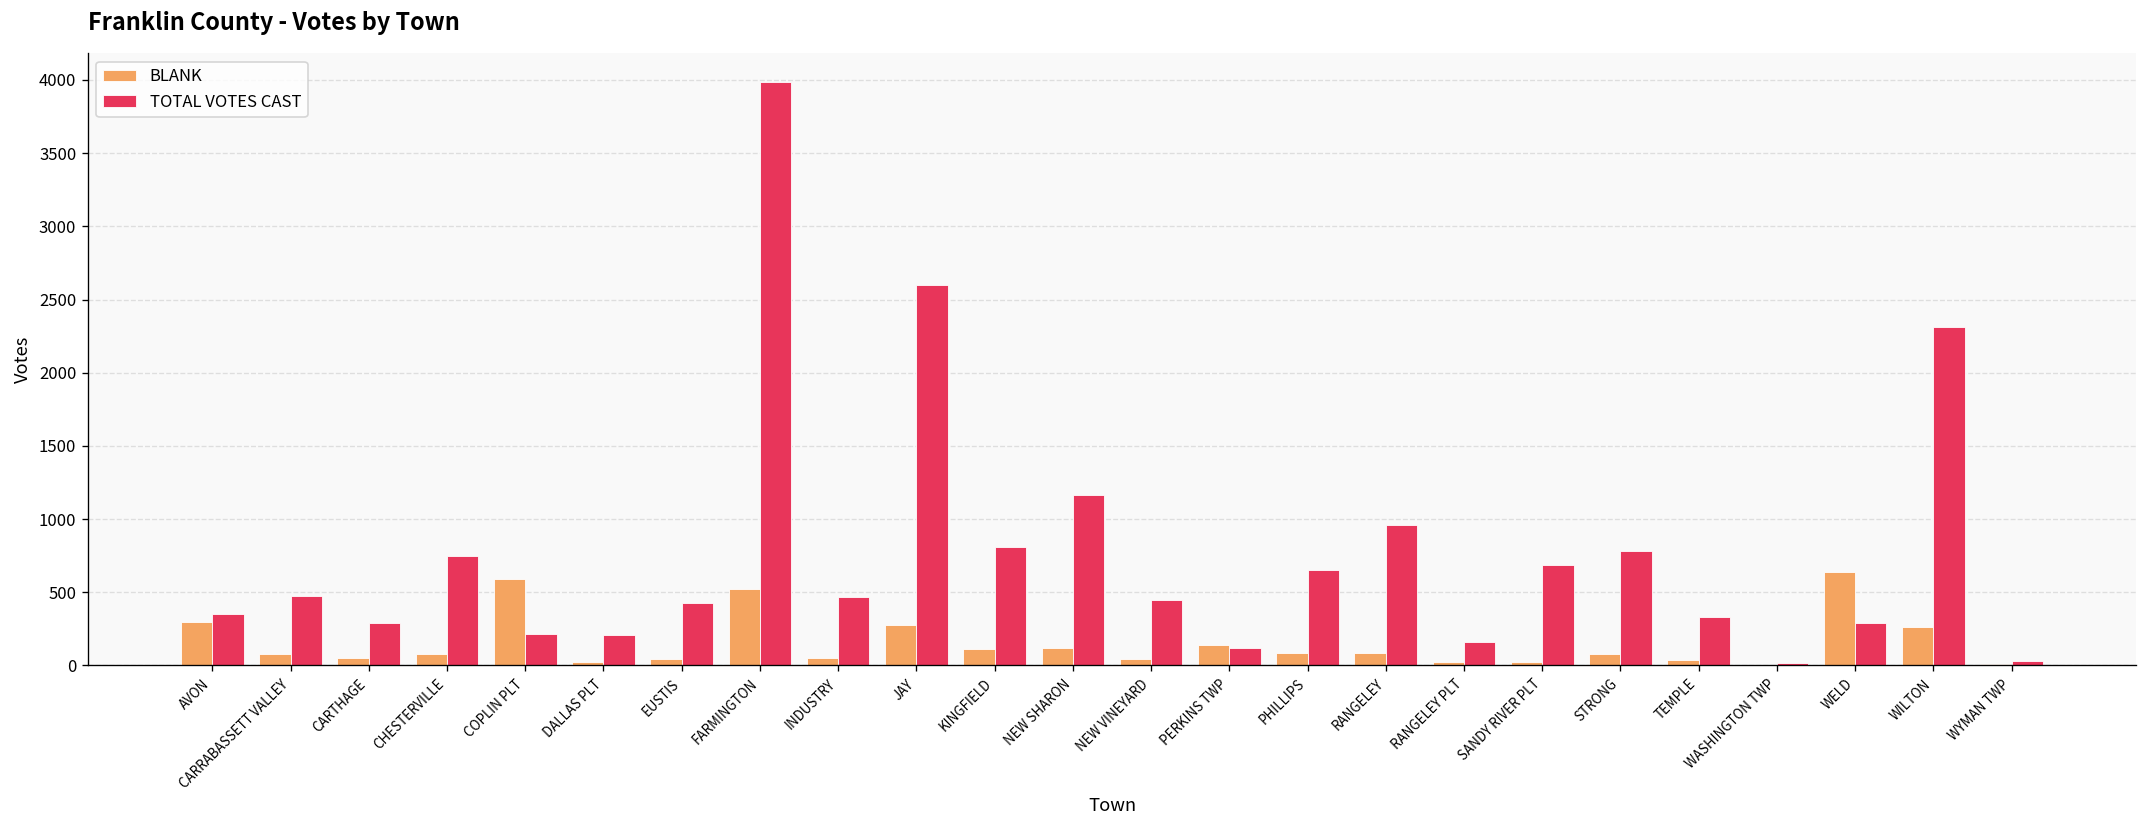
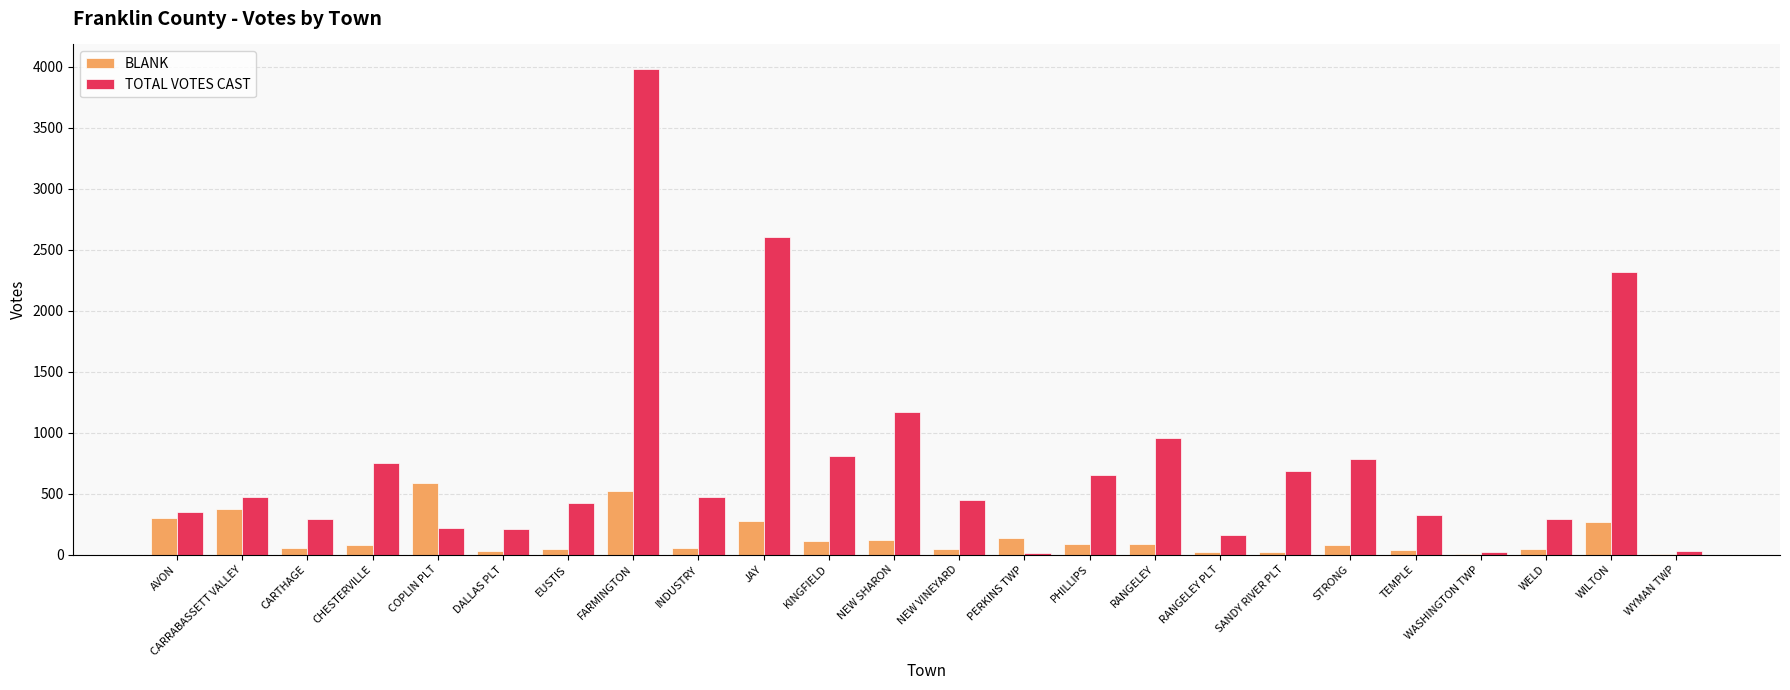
BLANK, CARRABASSETT VALLEY: 80 -> 370
TOTAL VOTES CAST, PERKINS TWP: 120 -> 10
BLANK, WELD: 640 -> 50
